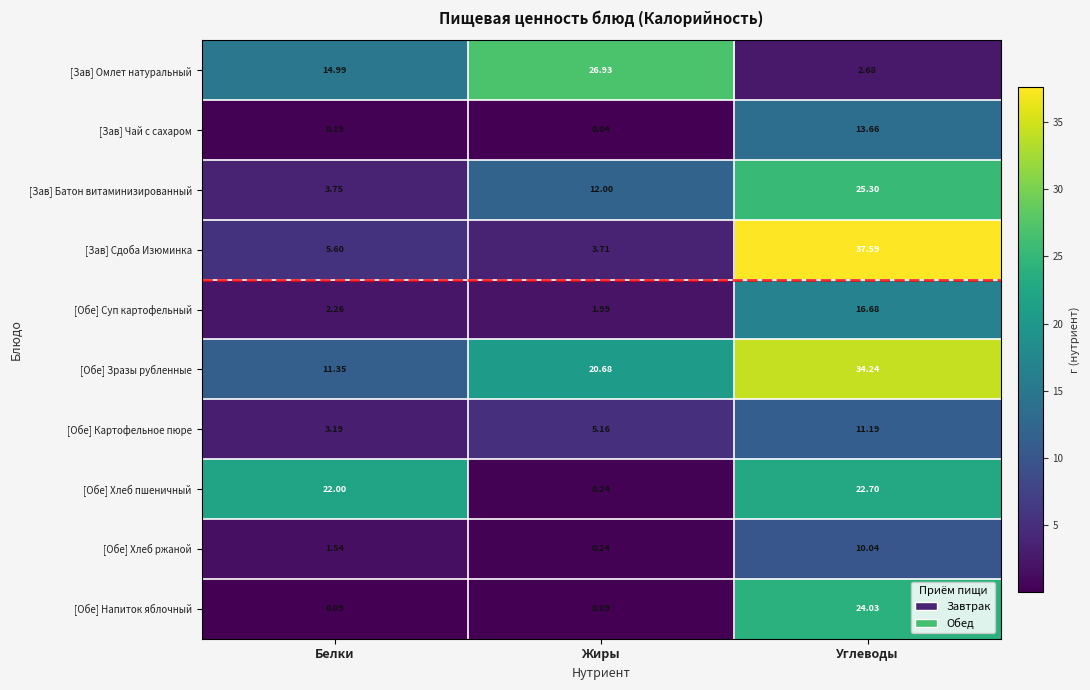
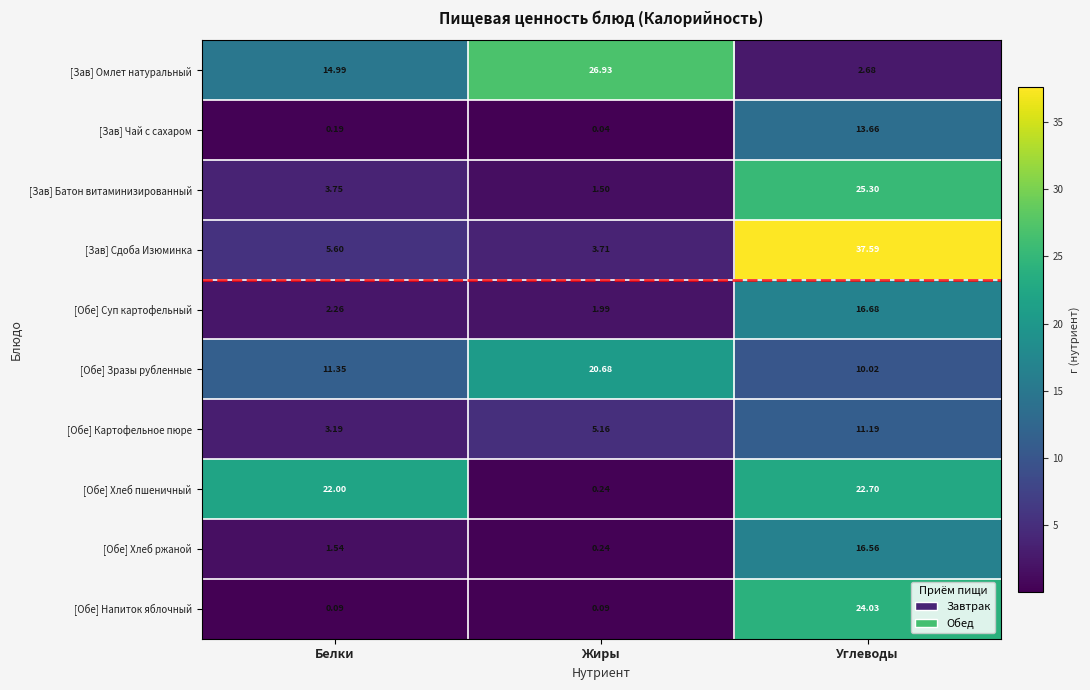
[Зав] Батон витаминизированный, Жиры: 12.00 -> 1.50
[Обе] Зразы рубленные, Углеводы: 34.24 -> 10.02
[Обе] Хлеб ржаной, Углеводы: 10.04 -> 16.56
